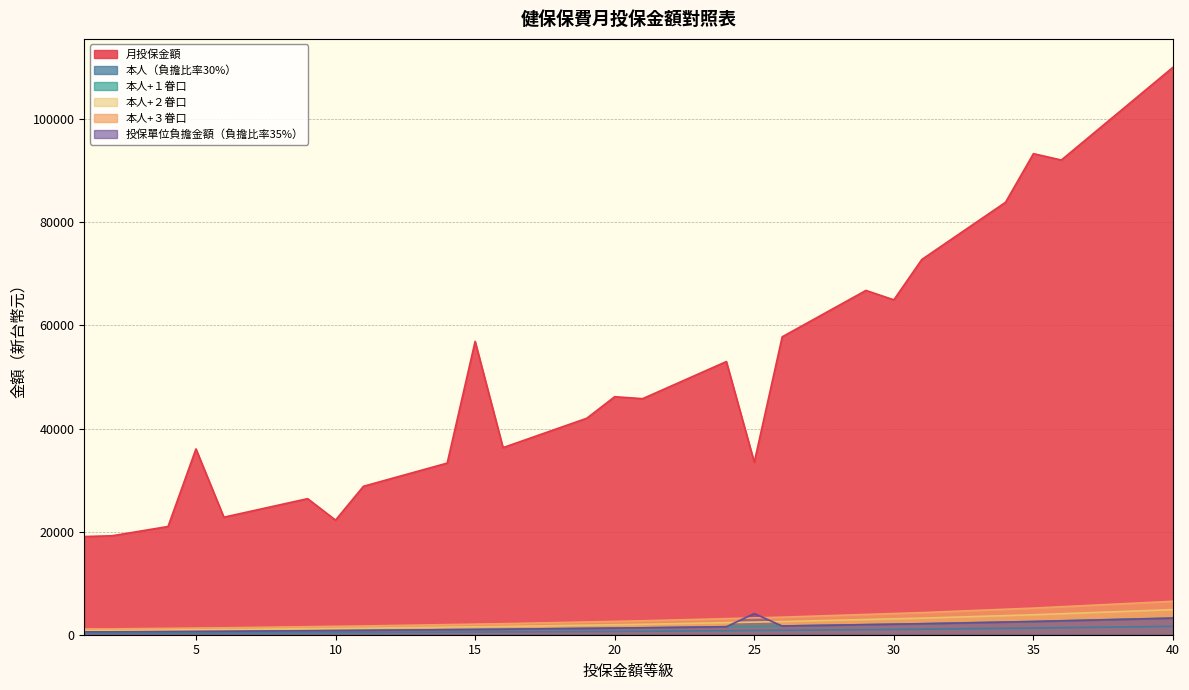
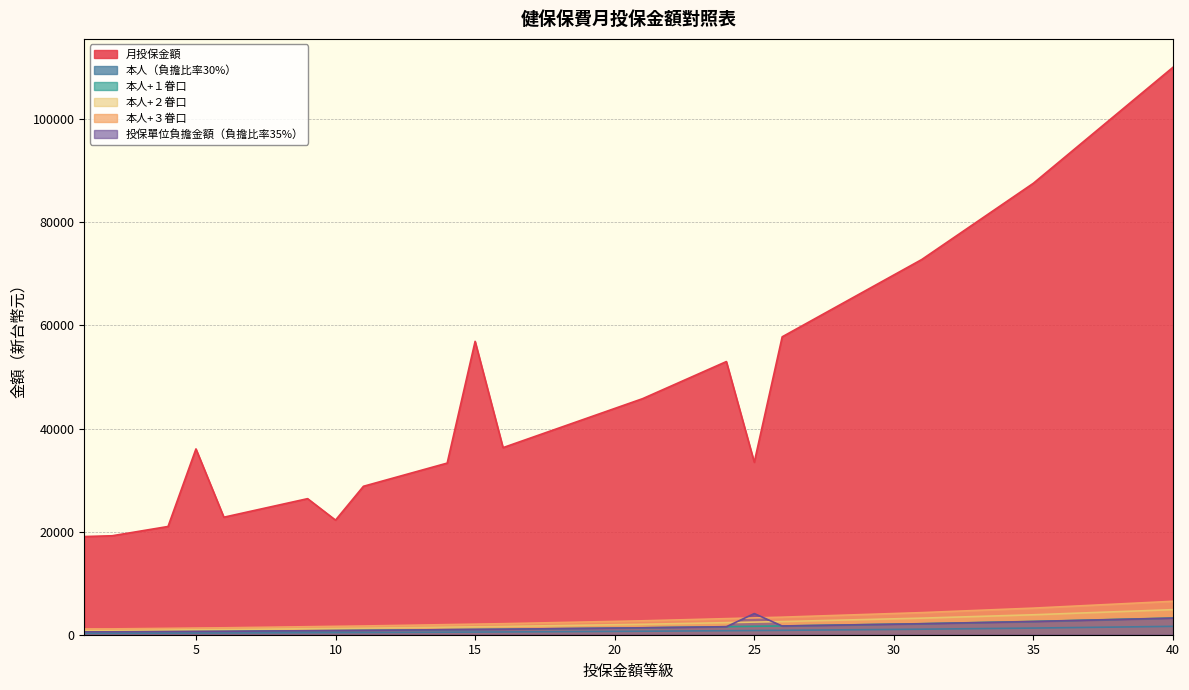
月投保金額, 20: 46000 -> 44000
月投保金額, 30: 65000 -> 70000
月投保金額, 35: 93000 -> 88000
